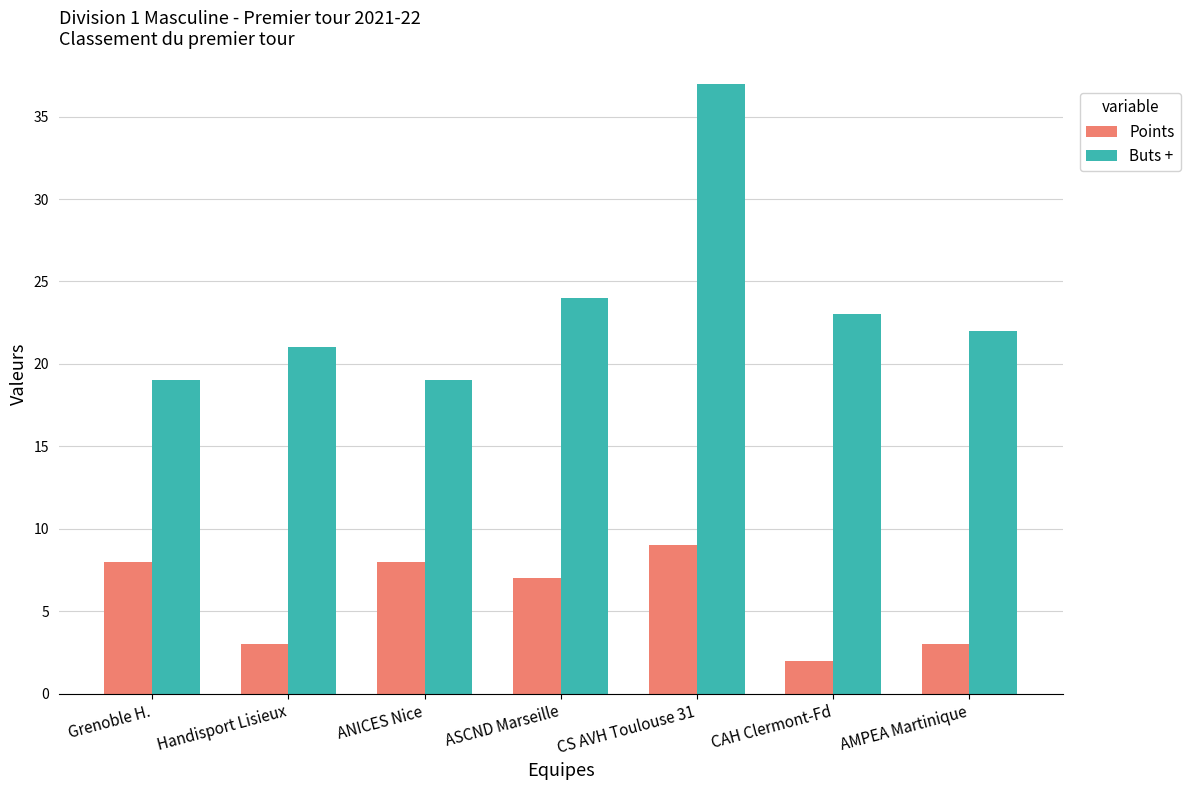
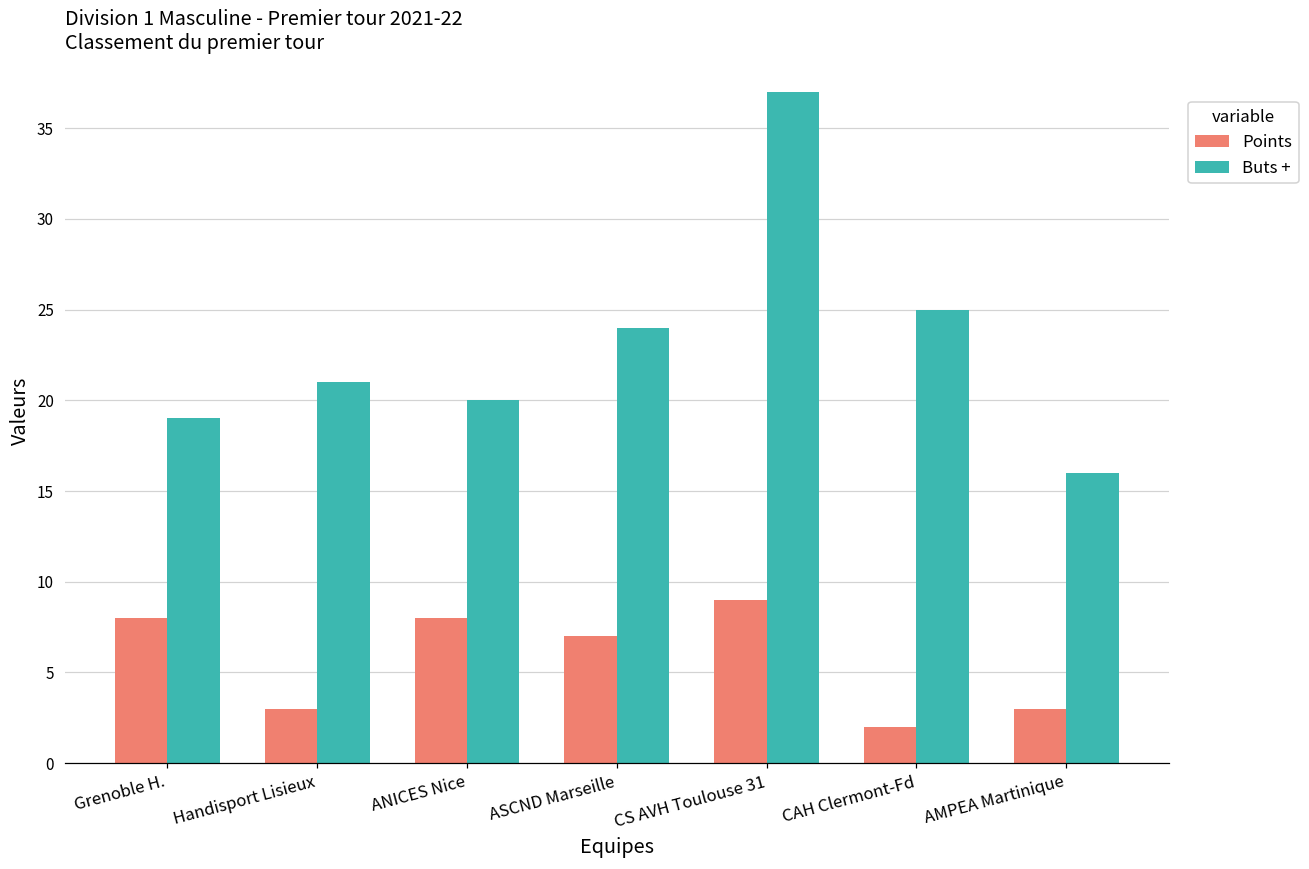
Buts +, ANICES Nice: 19 -> 20
Buts +, CAH Clermont-Fd: 23 -> 25
Buts +, AMPEA Martinique: 22 -> 16
